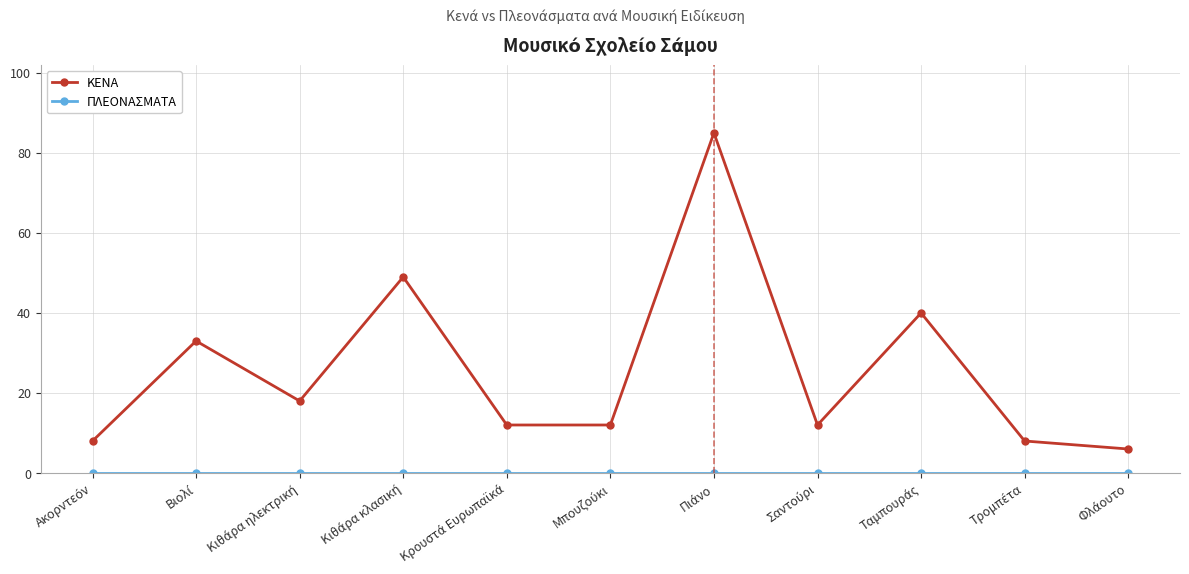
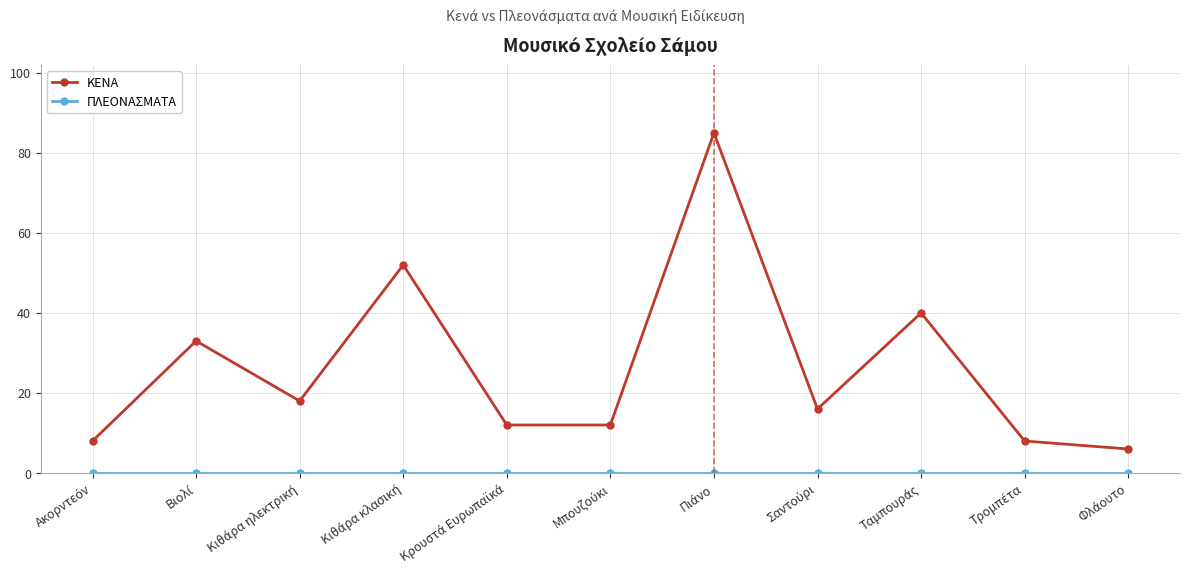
ΚΕΝΑ, Κιθάρα κλασική: 49 -> 52
ΚΕΝΑ, Σαντούρι: 12 -> 16
